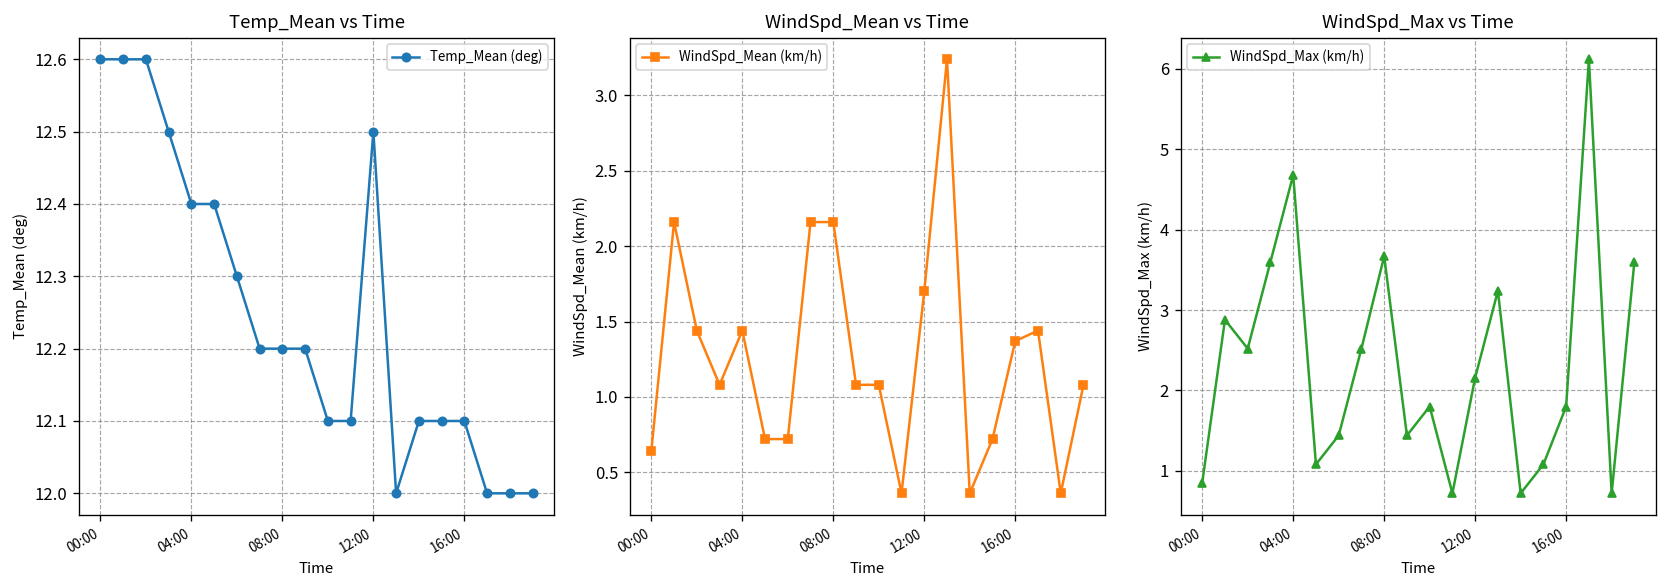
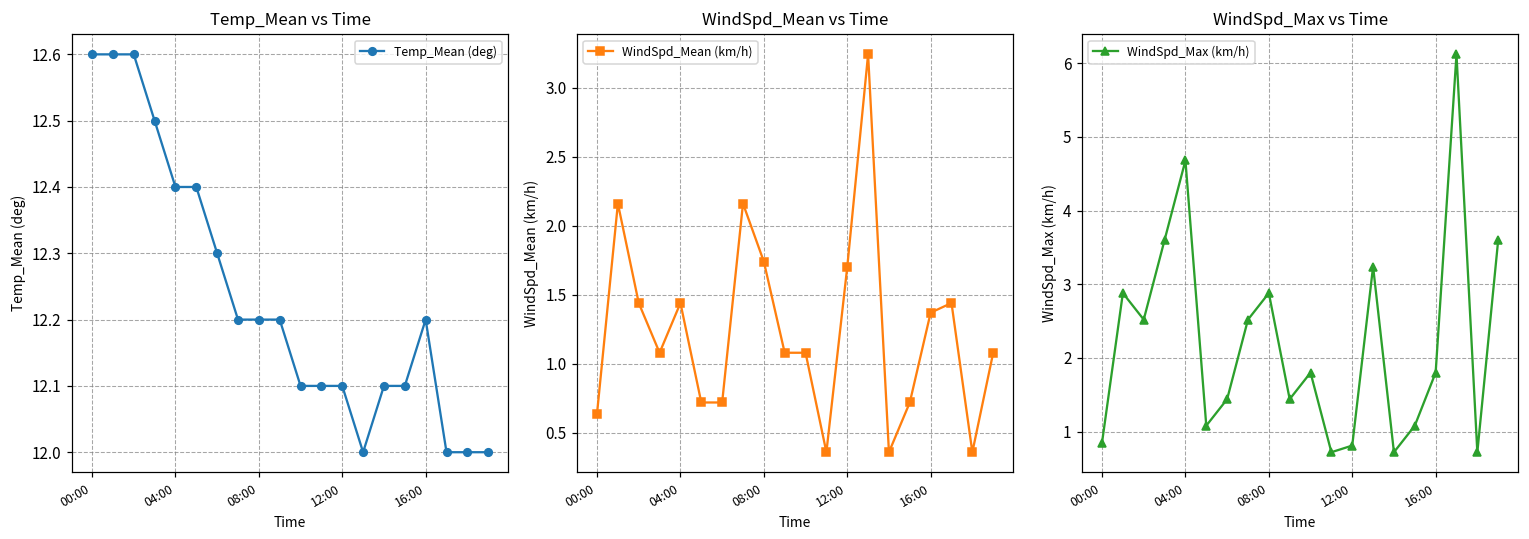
Temp_Mean vs Time, 12:00: 12.5 -> 12.1
Temp_Mean vs Time, 16:00: 12.1 -> 12.2
WindSpd_Mean vs Time, 08:00: 2.16 -> 1.74
WindSpd_Max vs Time, 08:00: 3.7 -> 2.9
WindSpd_Max vs Time, 12:00: 2.2 -> 0.8
